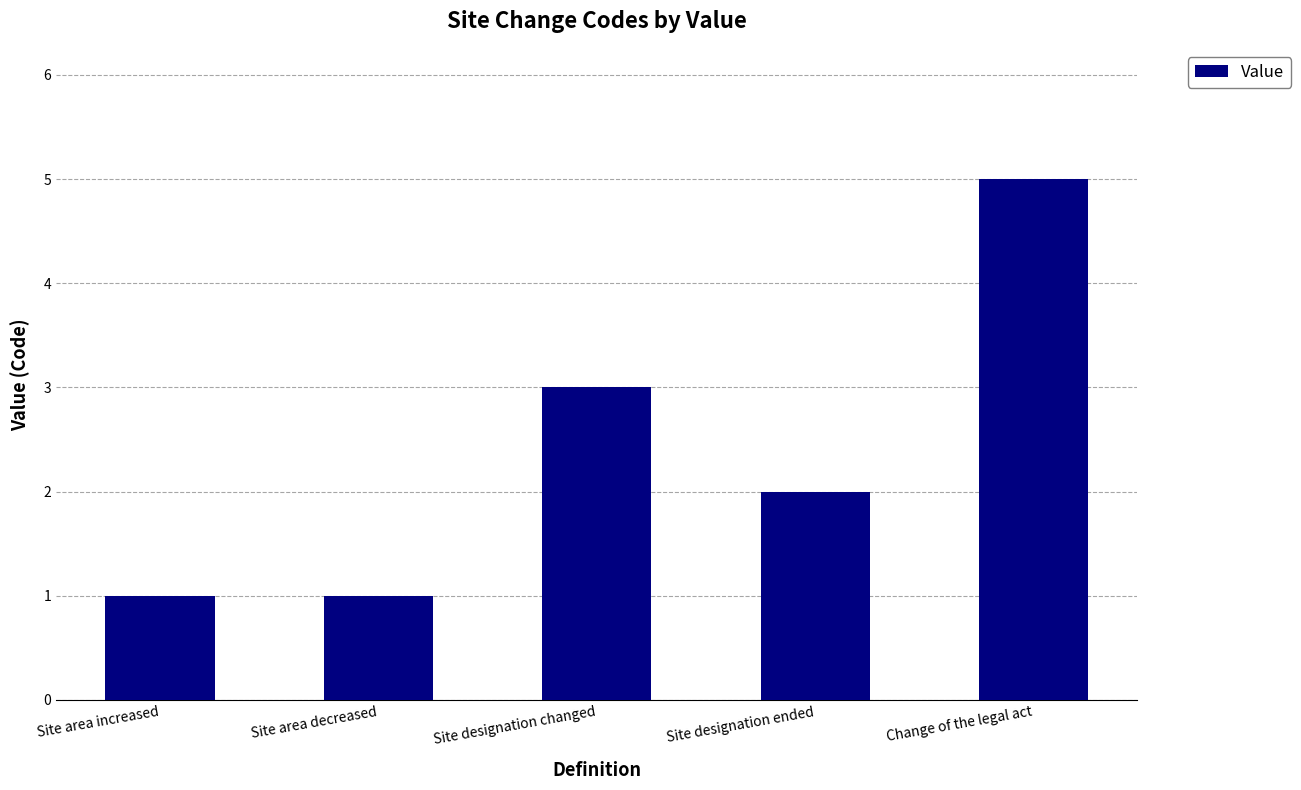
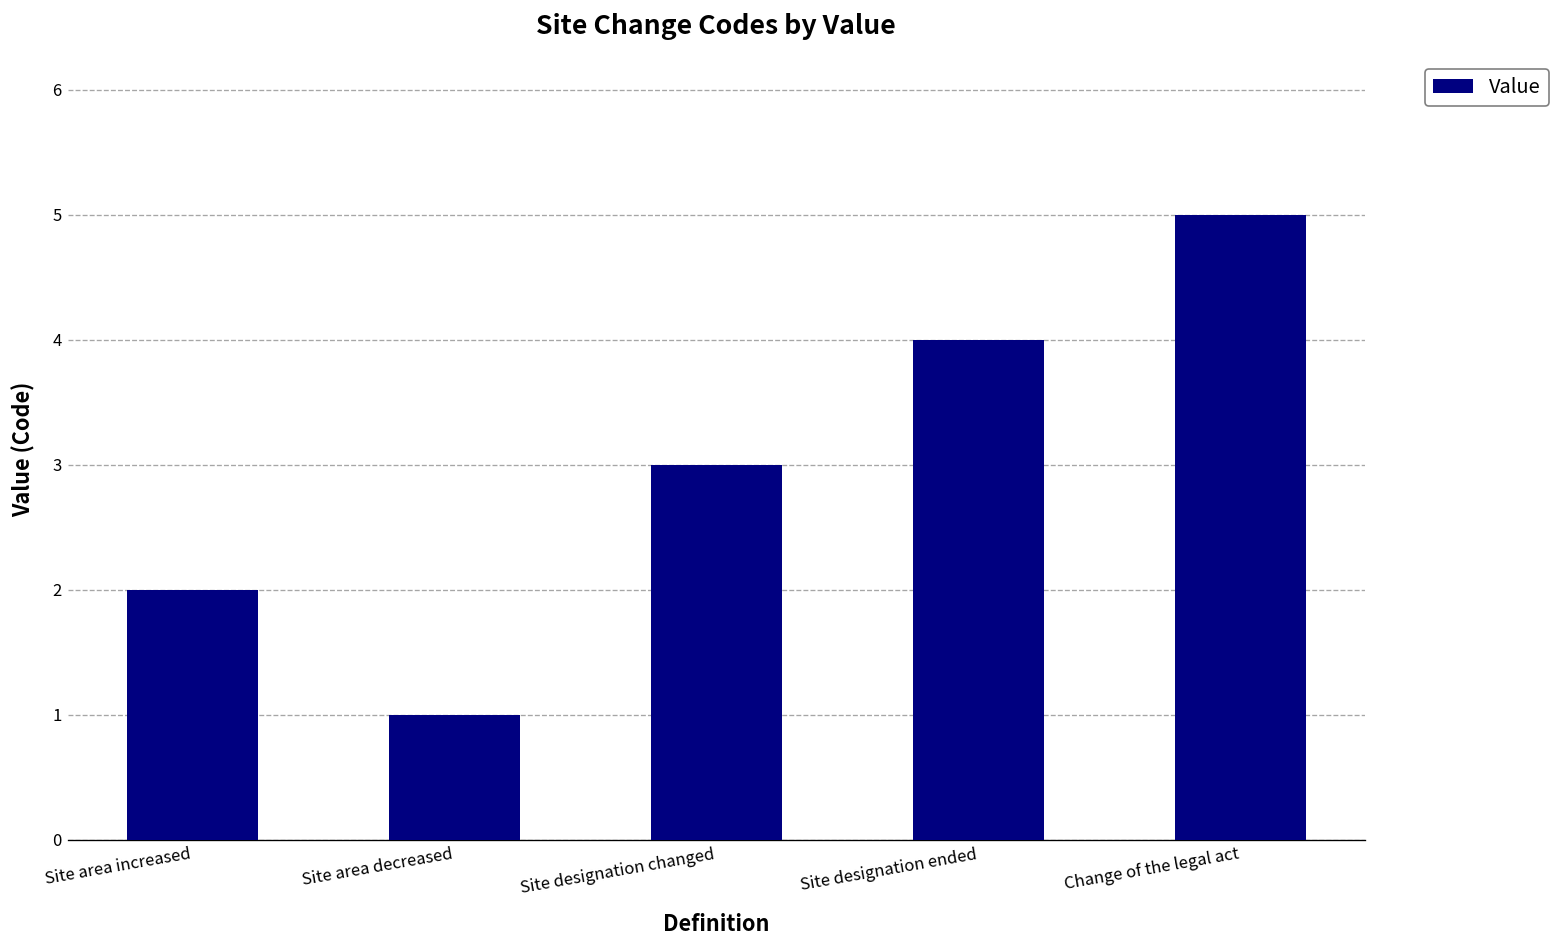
Site area increased: 1 -> 2
Site designation ended: 2 -> 4
